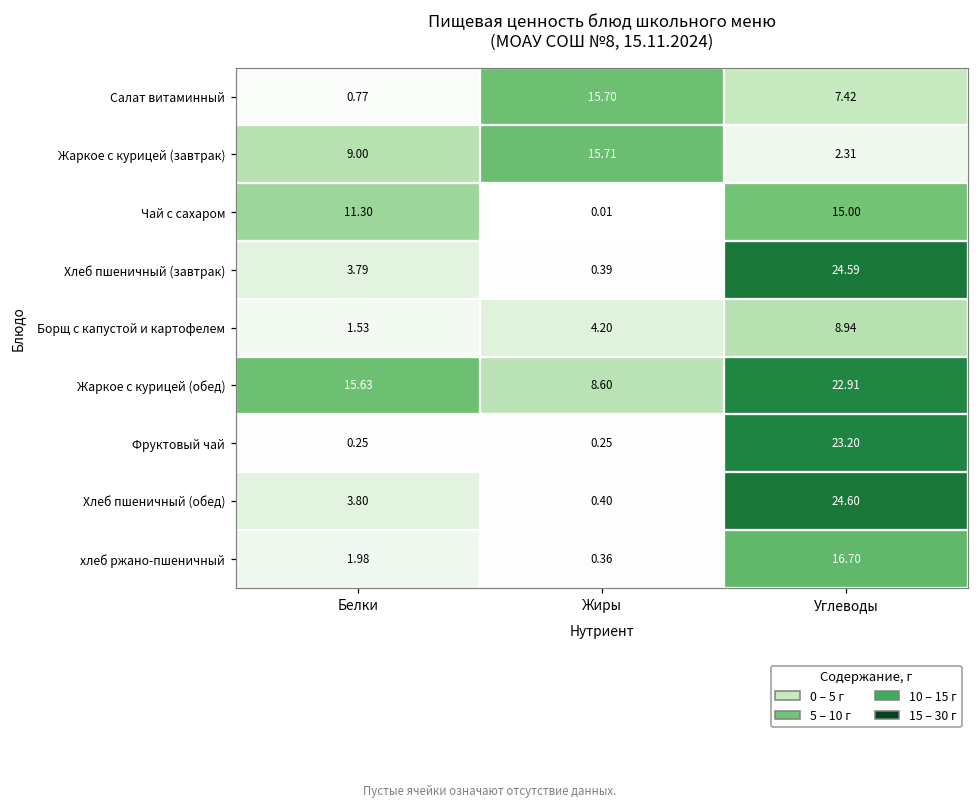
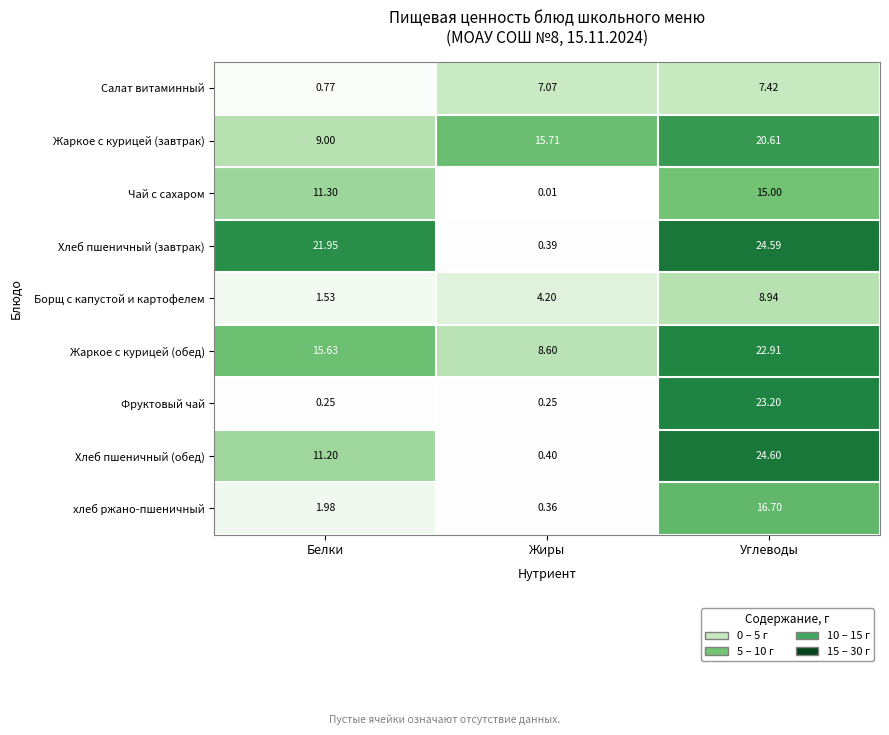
Салат витаминный, Жиры: 15.70 -> 7.07
Жаркое с курицей (завтрак), Углеводы: 2.31 -> 20.61
Хлеб пшеничный (завтрак), Белки: 3.79 -> 21.95
Хлеб пшеничный (обед), Белки: 3.80 -> 11.20
